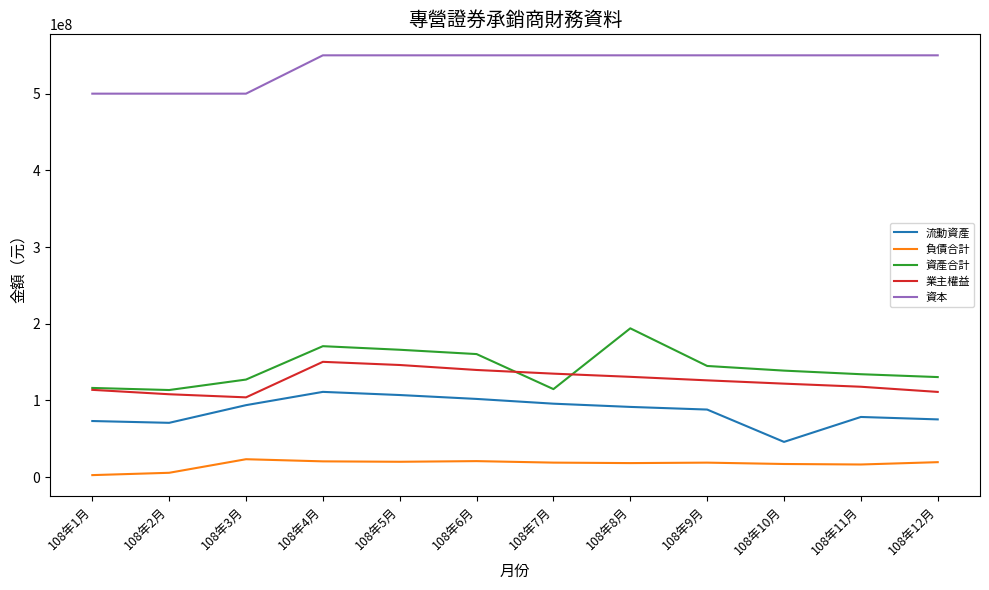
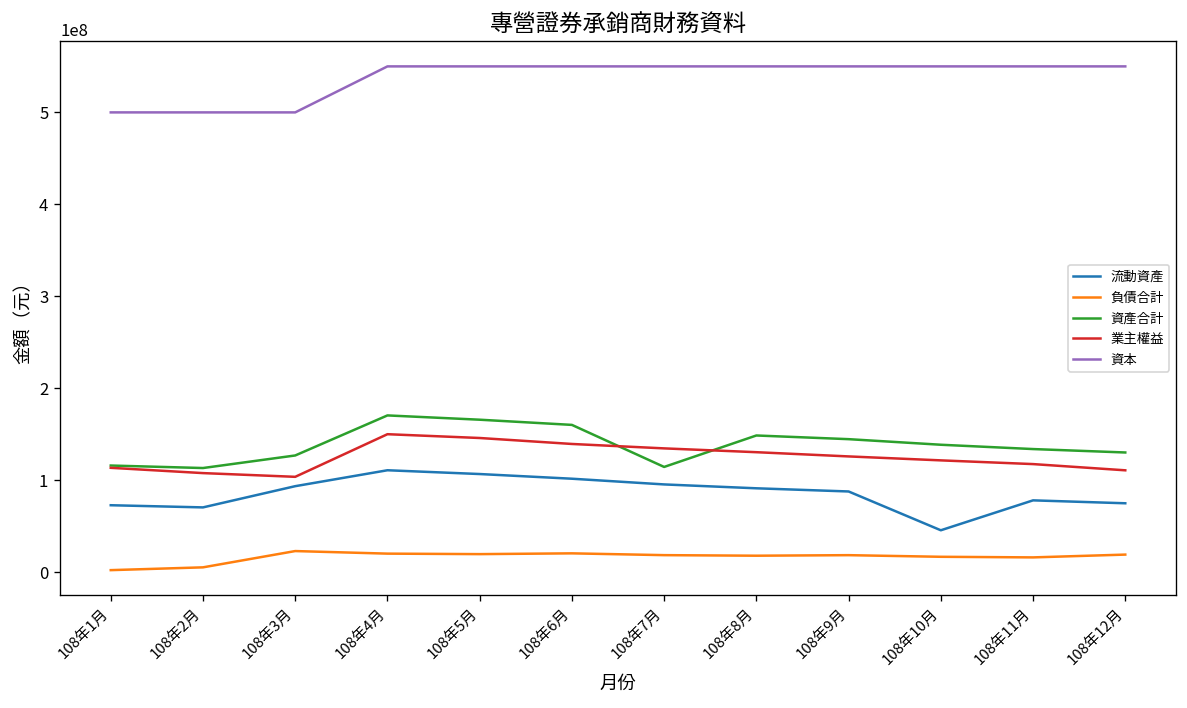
資產合計, 108年8月: 190000000 -> 150000000
